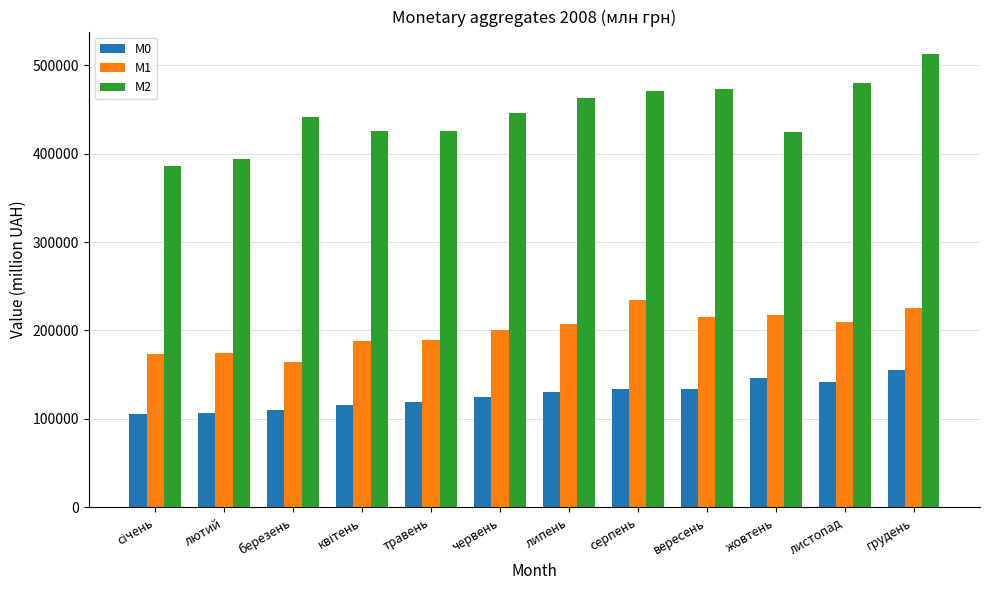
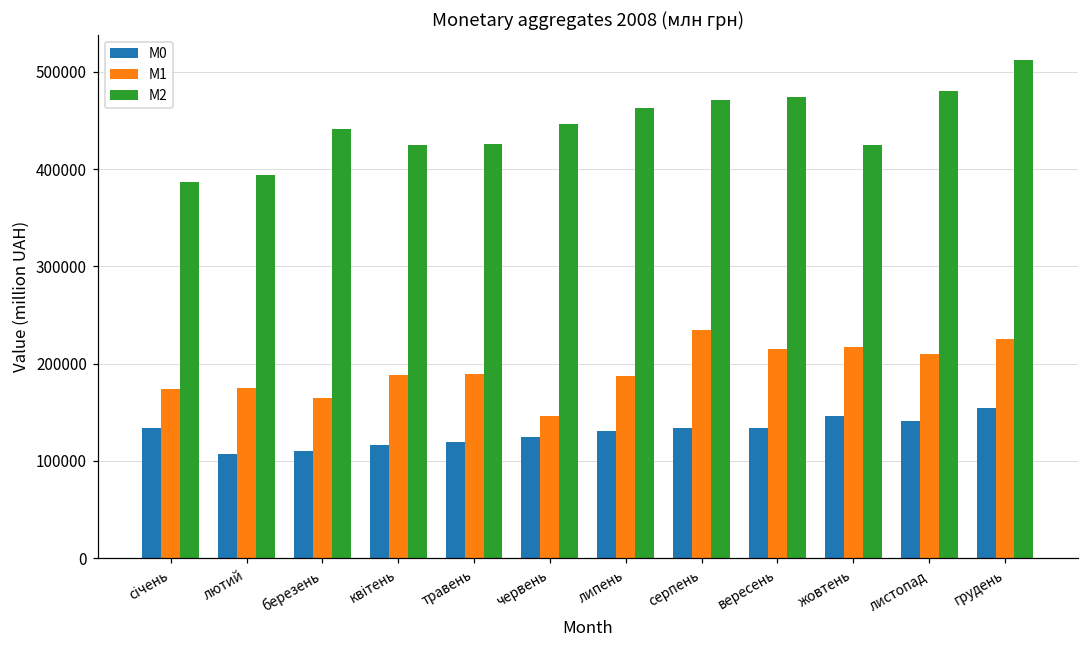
M0, січень: 110000 -> 130000
M1, червень: 200000 -> 150000
M1, липень: 210000 -> 190000
